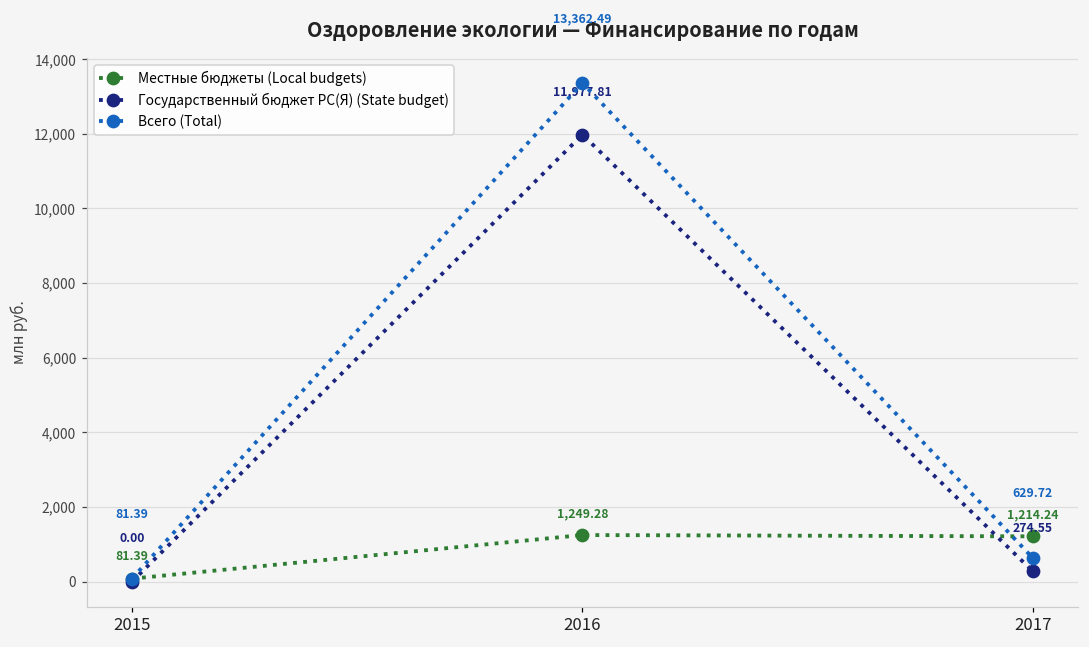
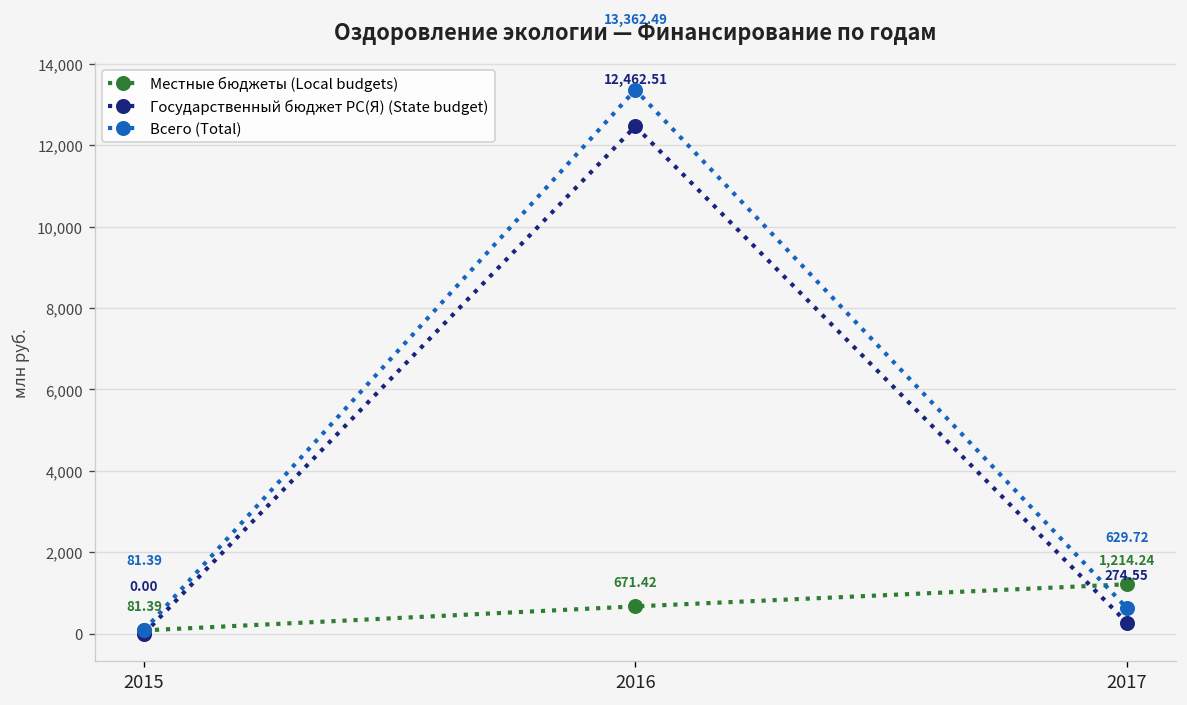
Местные бюджеты (Local budgets), 2016: 1,249.28 -> 671.42
Государственный бюджет РС(Я) (State budget), 2016: 11,977.81 -> 12,462.51
